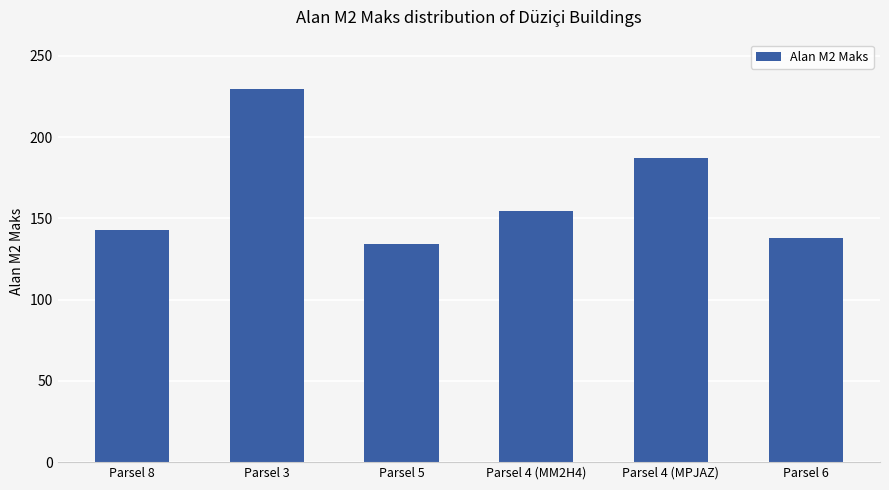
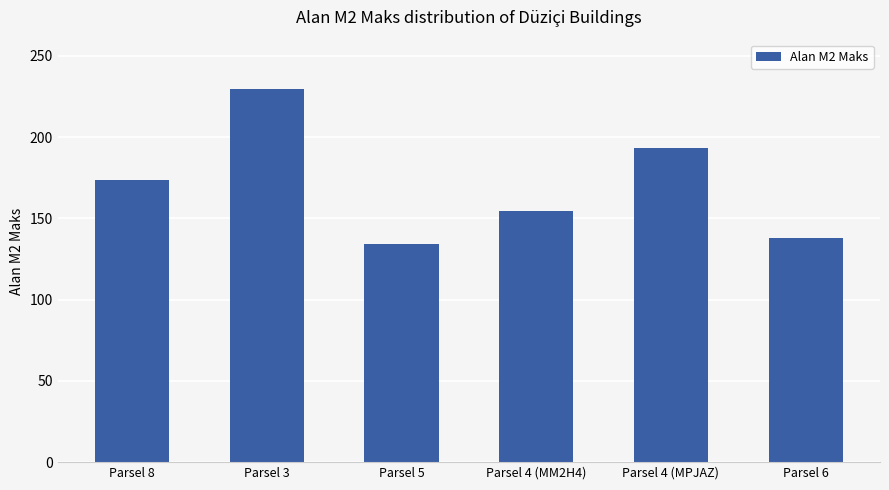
Parsel 8: 143 -> 173
Parsel 4 (MPJAZ): 187 -> 193
